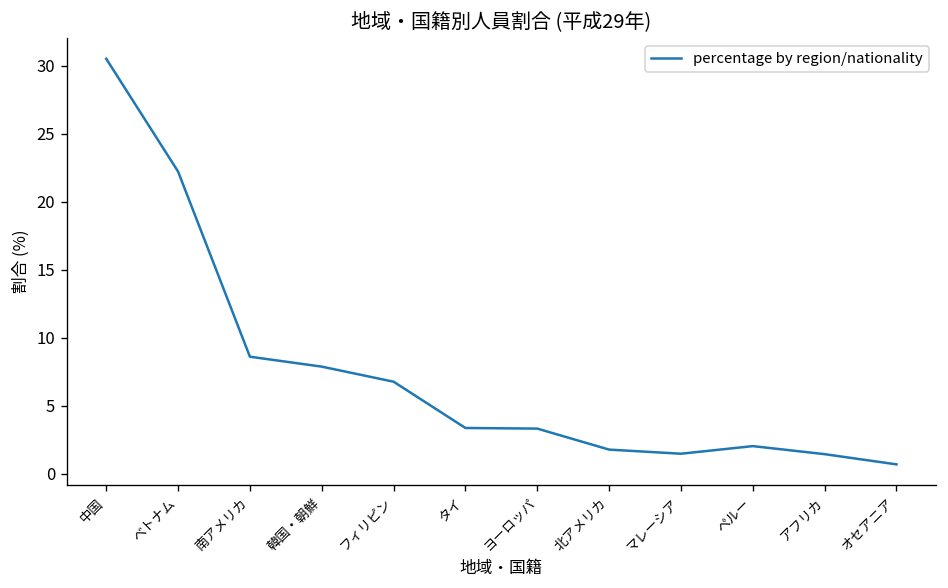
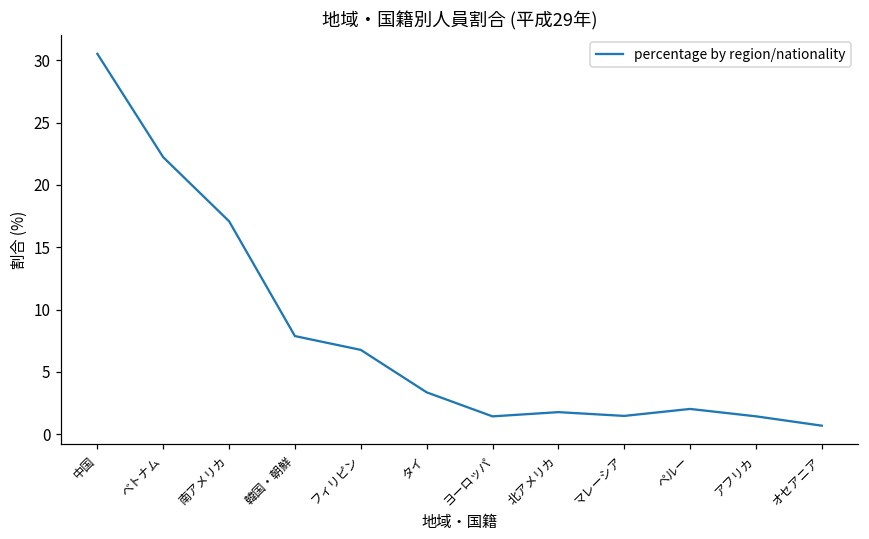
南アメリカ: 8.6 -> 17.1
ヨーロッパ: 3.3 -> 1.4
